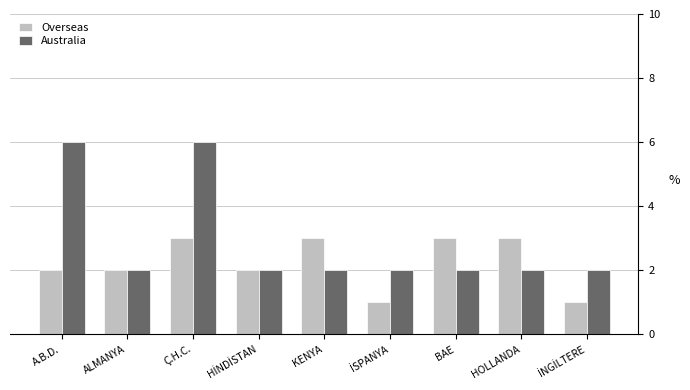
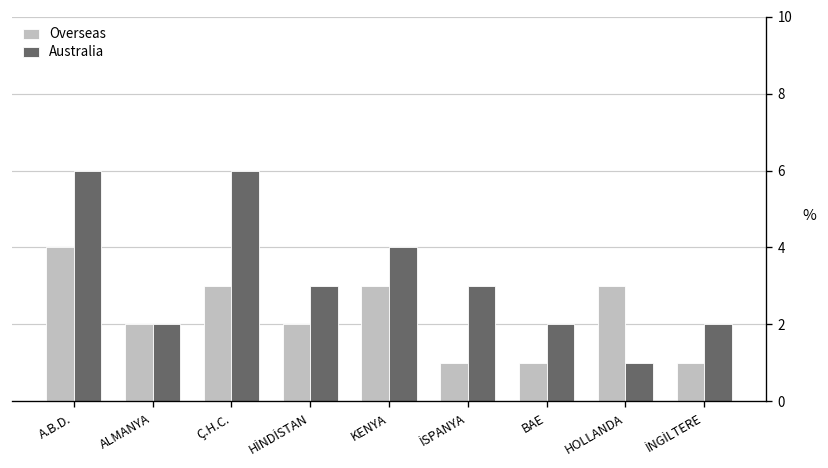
Overseas, A.B.D.: 2 -> 4
Australia, HİNDİSTAN: 2 -> 3
Australia, KENYA: 2 -> 4
Australia, İSPANYA: 2 -> 3
Overseas, BAE: 3 -> 1
Australia, HOLLANDA: 2 -> 1
